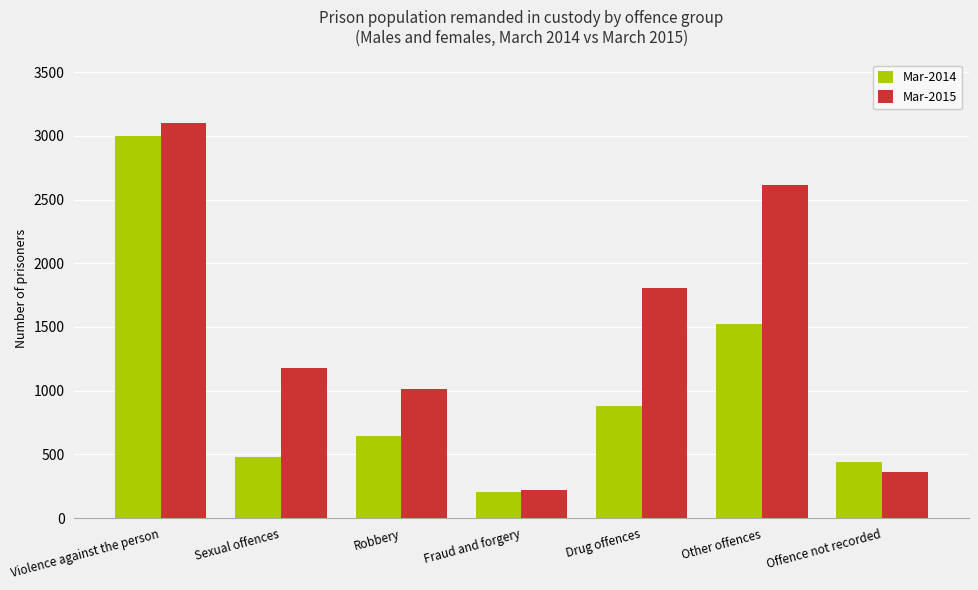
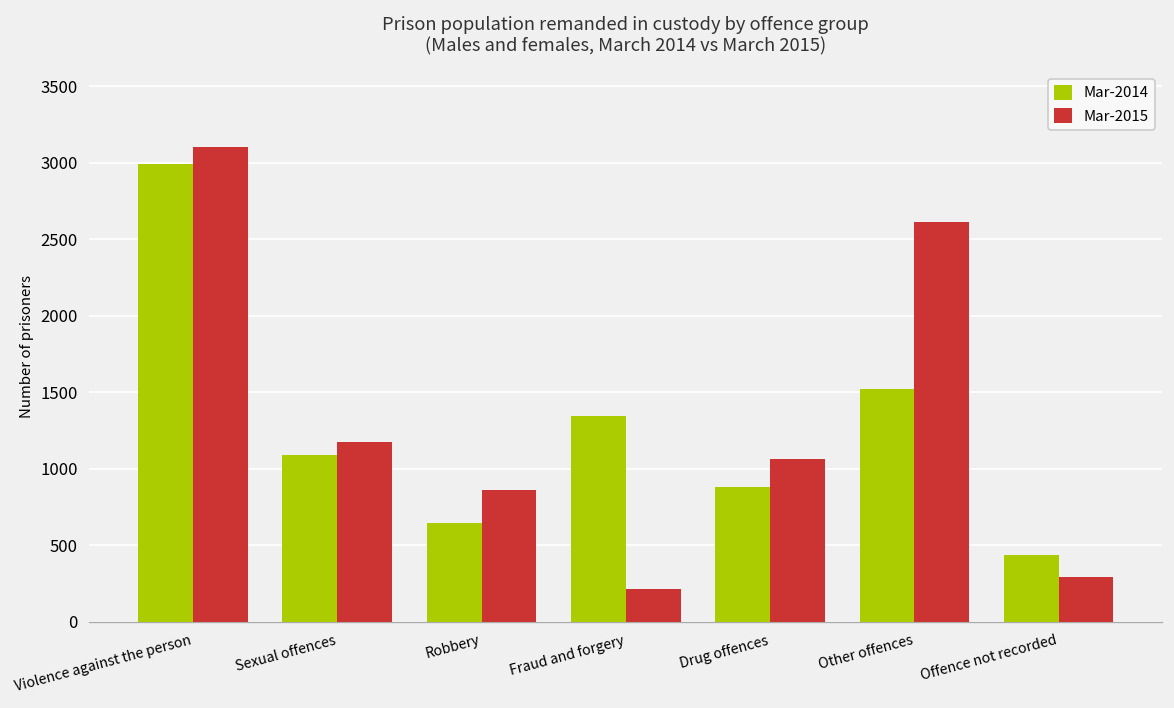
Mar-2014, Sexual offences: 480 -> 1090
Mar-2015, Robbery: 1020 -> 870
Mar-2014, Fraud and forgery: 210 -> 1350
Mar-2015, Drug offences: 1810 -> 1070
Mar-2015, Offence not recorded: 360 -> 290
